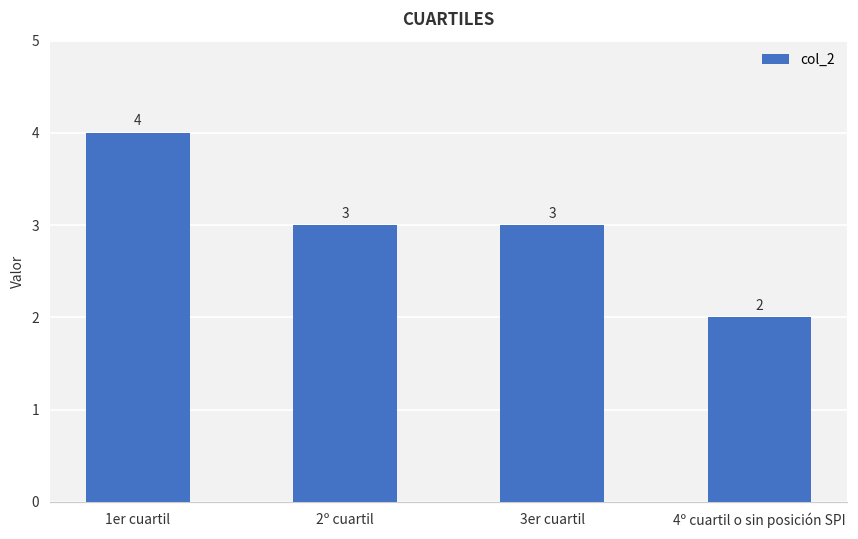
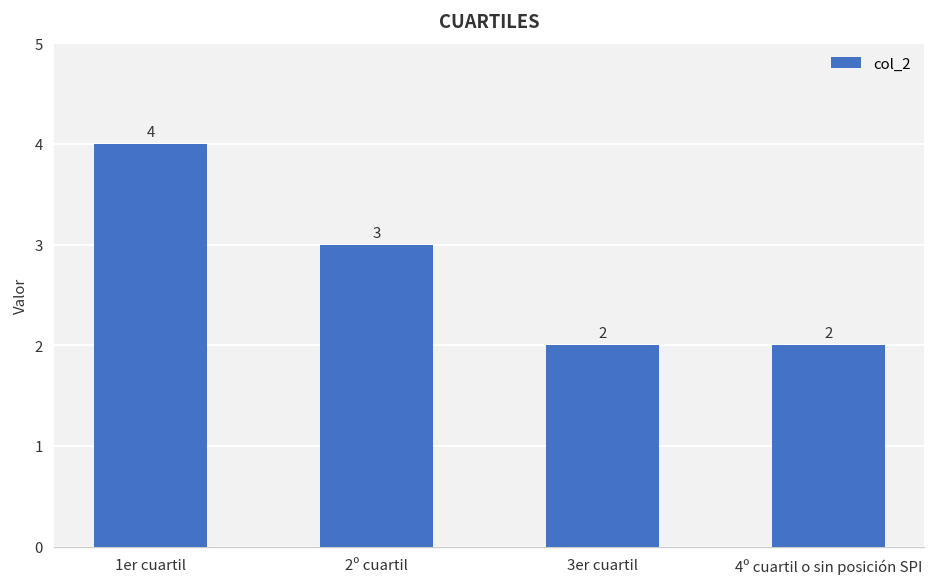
3er cuartil: 3 -> 2
